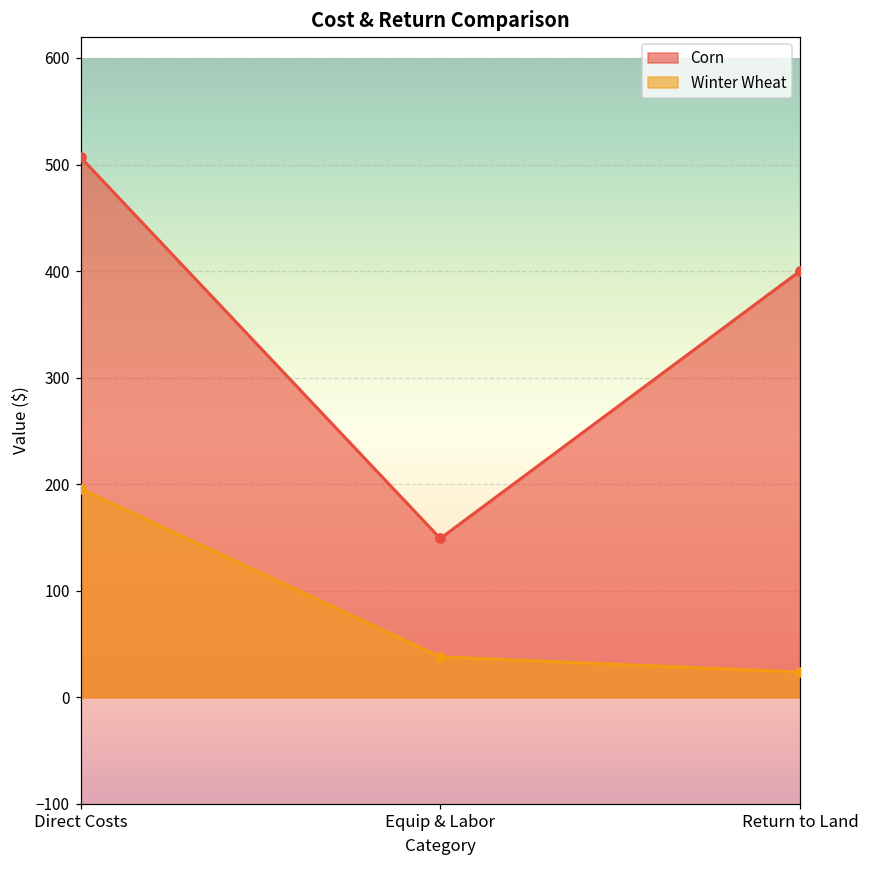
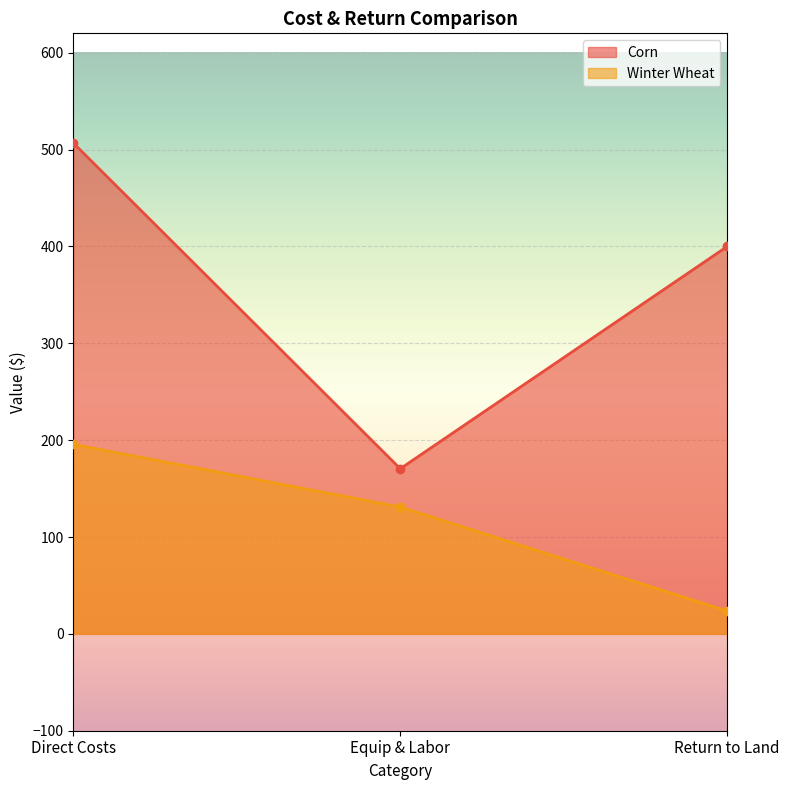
Corn, Equip & Labor: 150 -> 170
Winter Wheat, Equip & Labor: 40 -> 130
